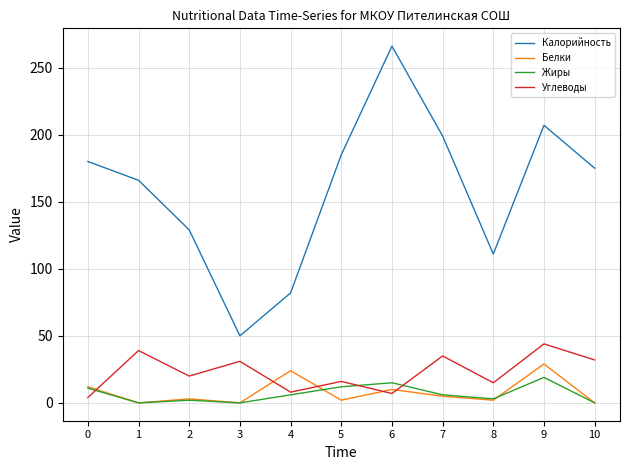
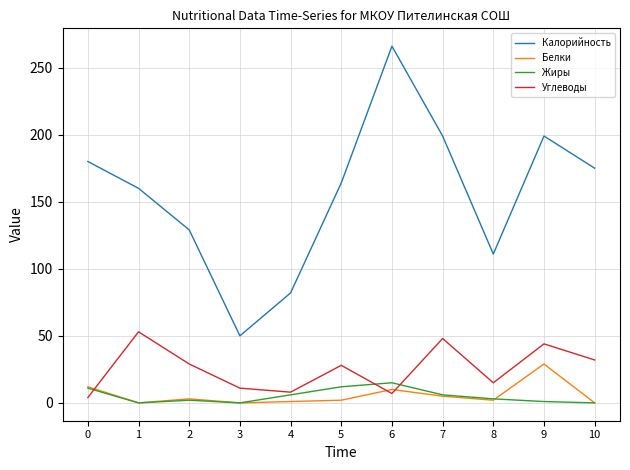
Калорийность, 1: 166 -> 160
Углеводы, 1: 39 -> 53
Углеводы, 2: 20 -> 29
Углеводы, 3: 31 -> 11
Белки, 4: 24 -> 1
Калорийность, 5: 185 -> 164
Углеводы, 5: 16 -> 28
Углеводы, 7: 35 -> 48
Калорийность, 9: 207 -> 199
Жиры, 9: 19 -> 1
